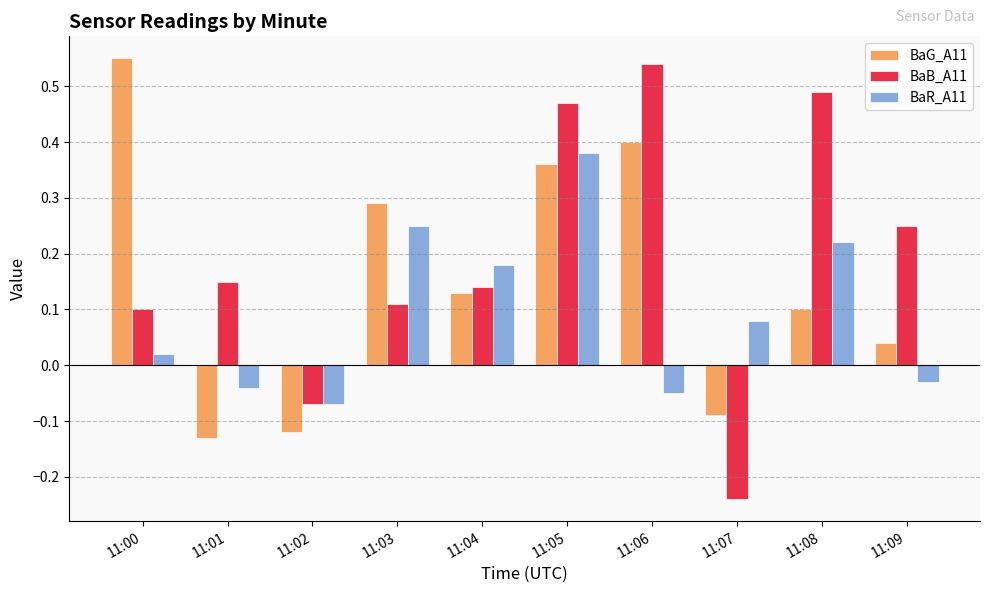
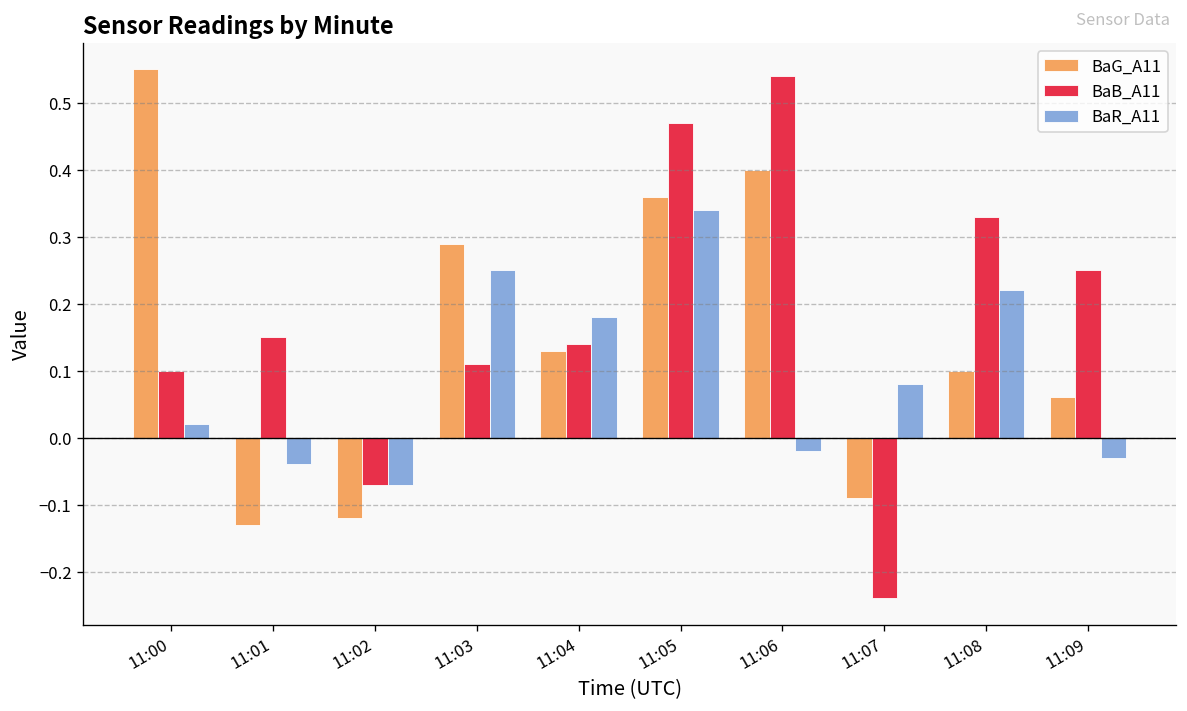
BaR_A11, 11:05: 0.38 -> 0.34
BaR_A11, 11:06: -0.05 -> -0.02
BaB_A11, 11:08: 0.49 -> 0.33
BaG_A11, 11:09: 0.04 -> 0.06
